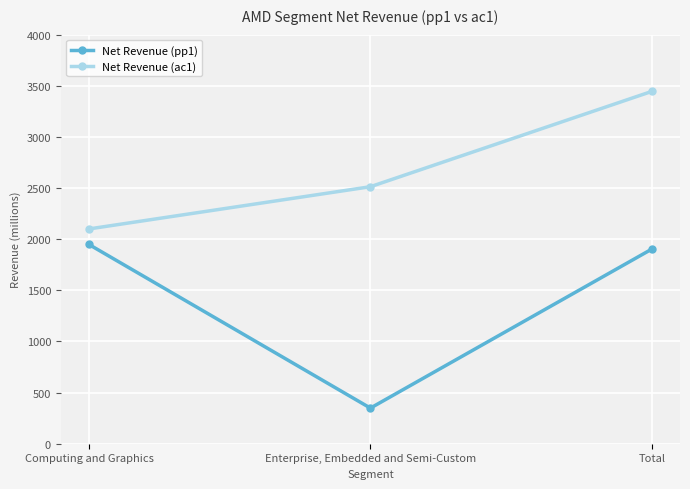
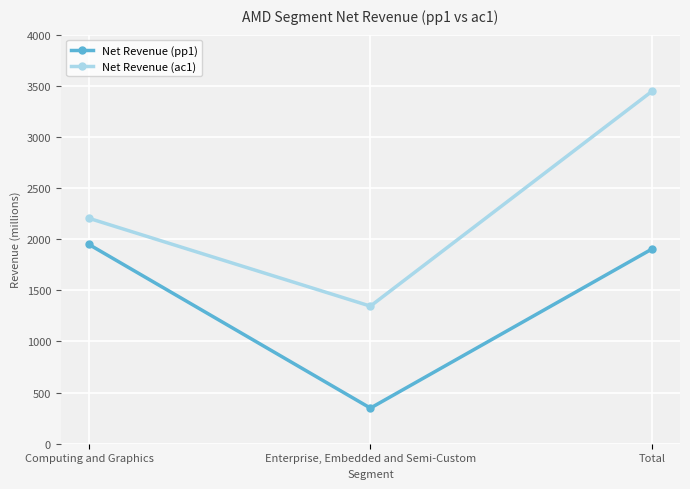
Net Revenue (ac1), Computing and Graphics: 2100 -> 2200
Net Revenue (ac1), Enterprise, Embedded and Semi-Custom: 2510 -> 1350
